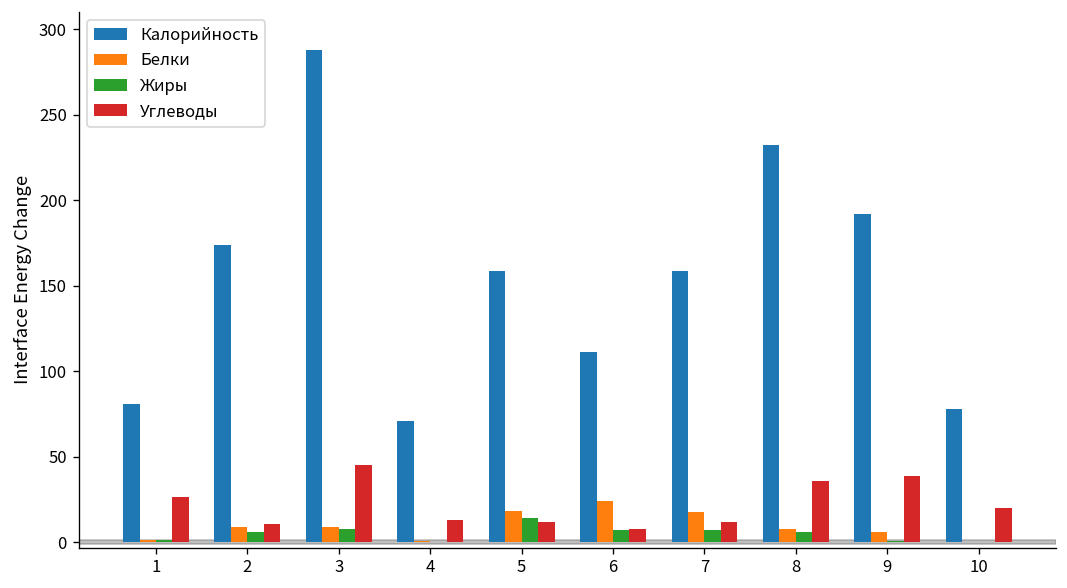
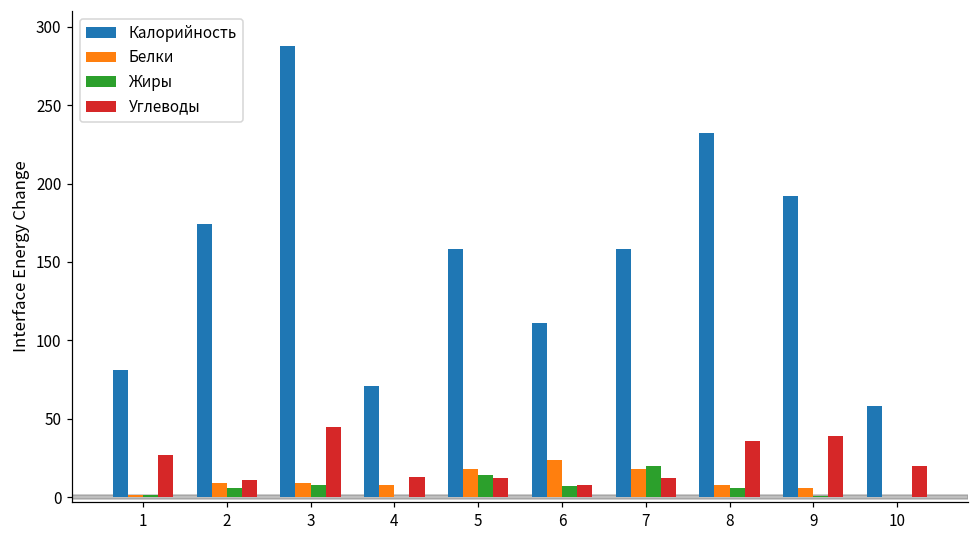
Белки, 4: 1 -> 8
Жиры, 7: 7 -> 20
Калорийность, 10: 78 -> 58
